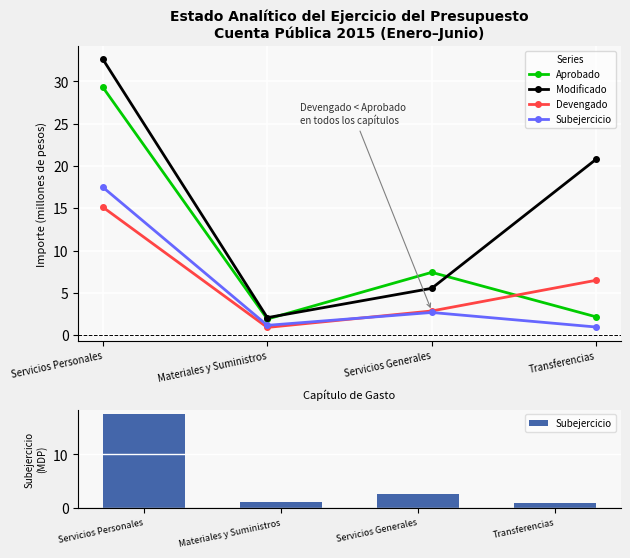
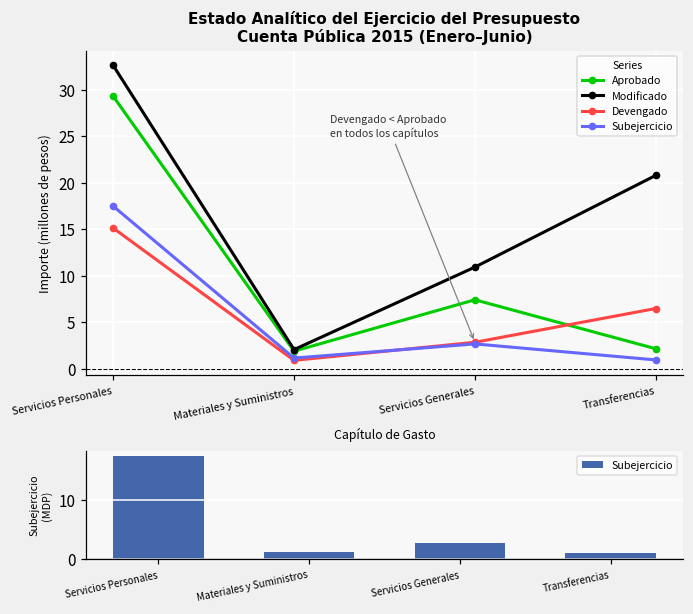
Estado Analítico del Ejercicio del Presupuesto Cuenta Pública 2015 (Enero–Junio), Modificado, Servicios Generales: 6 -> 11
